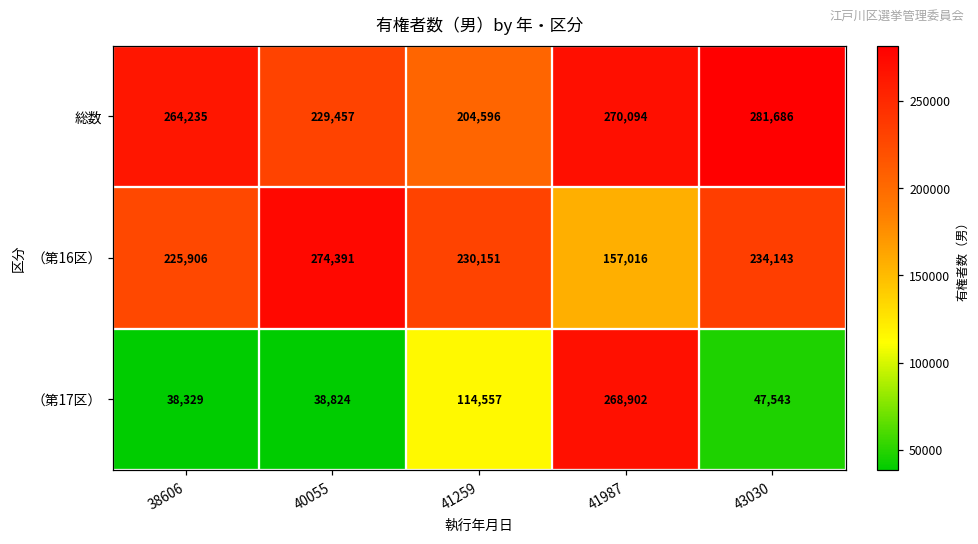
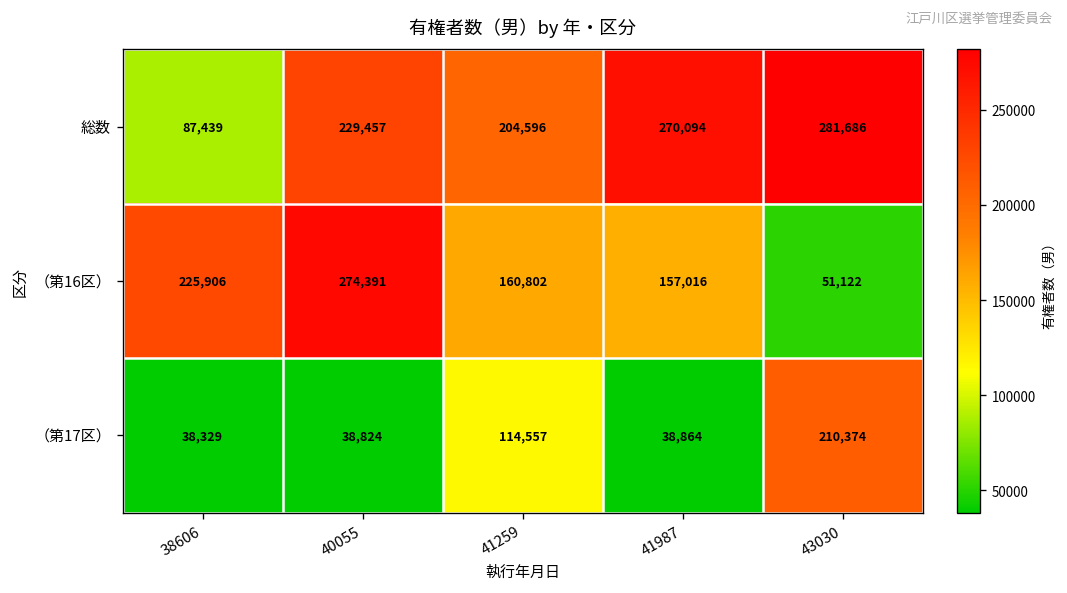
総数, 38606: 264,235 -> 87,439
（第16区）, 41259: 230,151 -> 160,802
（第16区）, 43030: 234,143 -> 51,122
（第17区）, 41987: 268,902 -> 38,864
（第17区）, 43030: 47,543 -> 210,374
